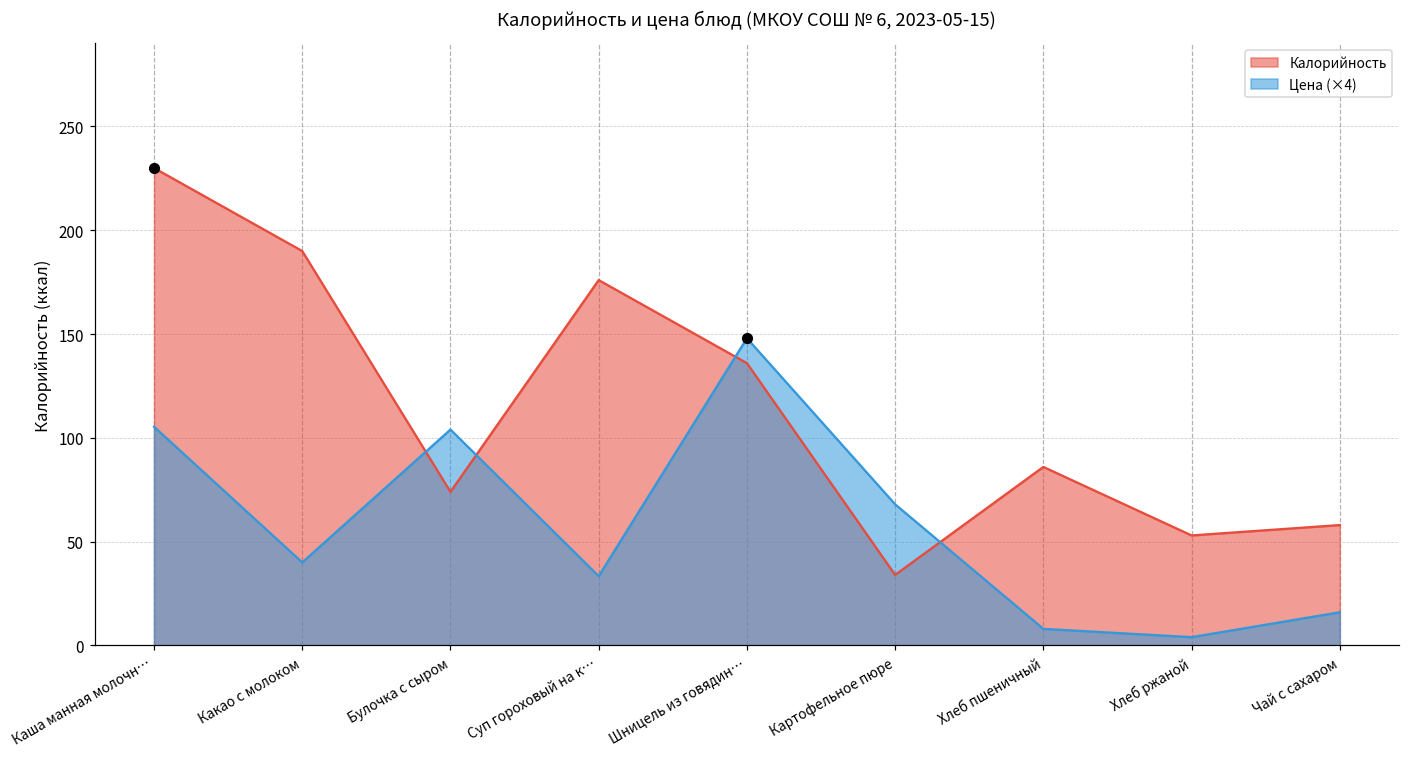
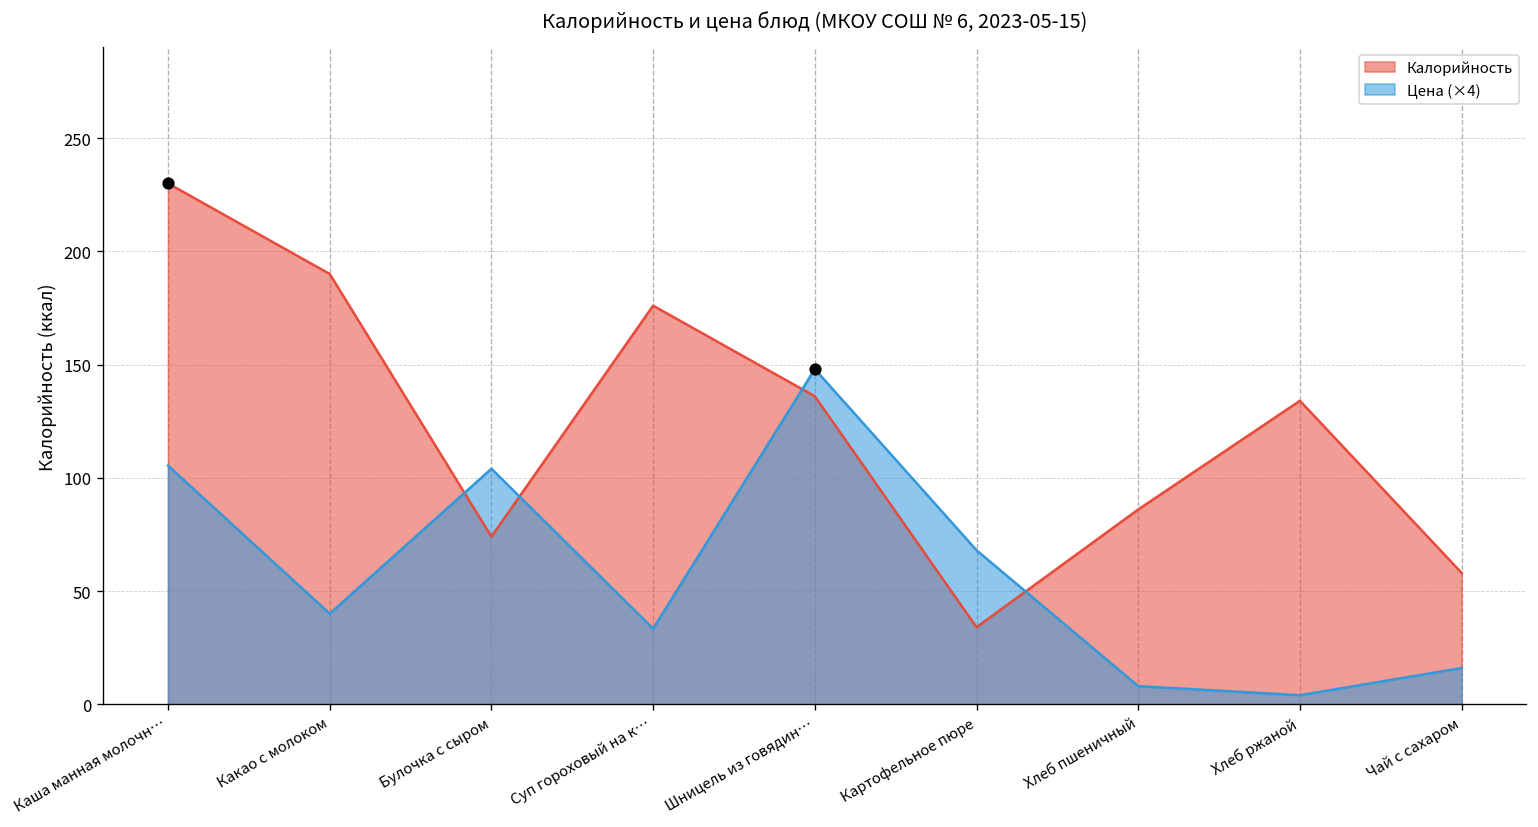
Калорийность, Хлеб ржаной: 53 -> 134
